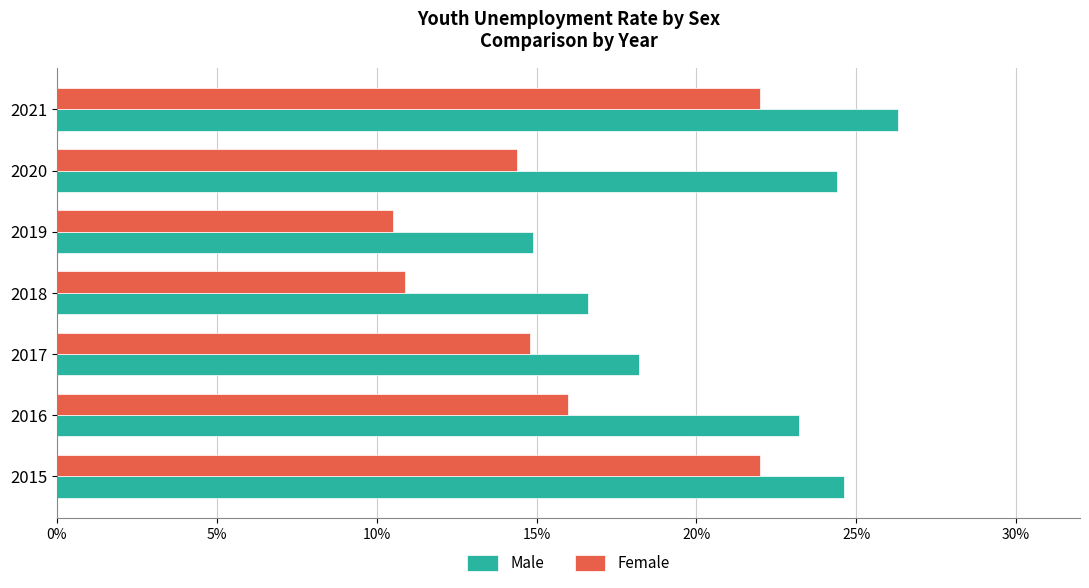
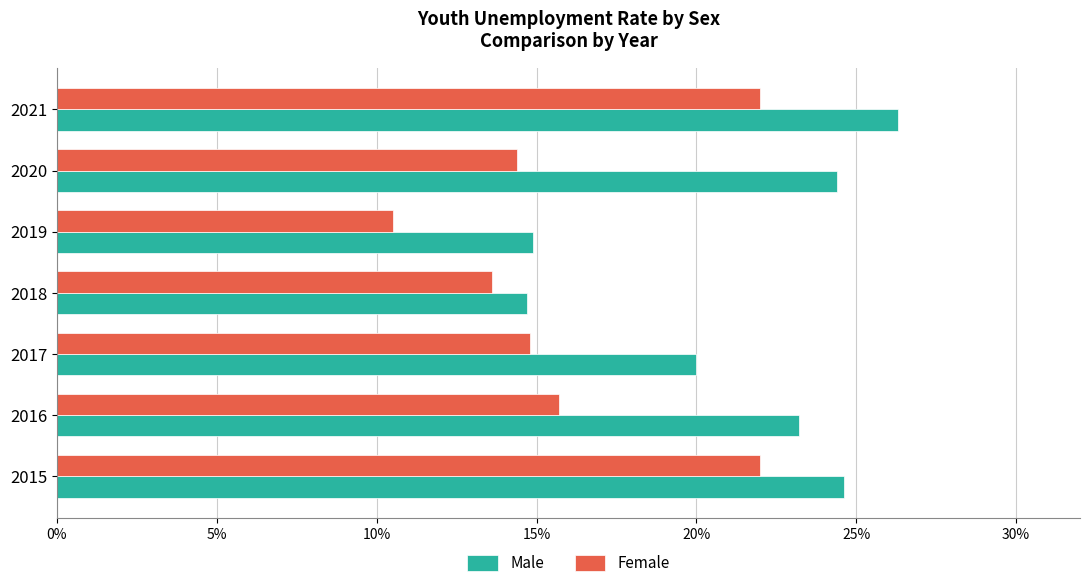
Female, 2018: 10.9% -> 13.6%
Male, 2018: 16.6% -> 14.7%
Male, 2017: 18.2% -> 20.0%
Female, 2016: 16.0% -> 15.7%
